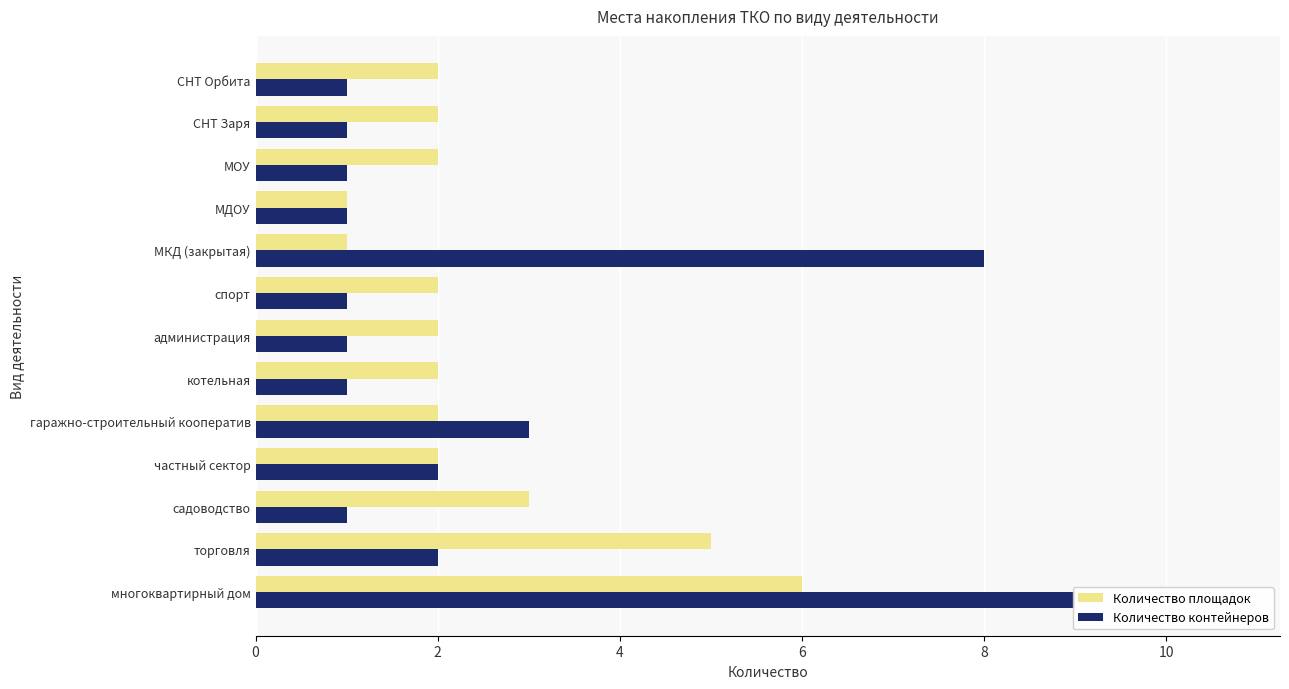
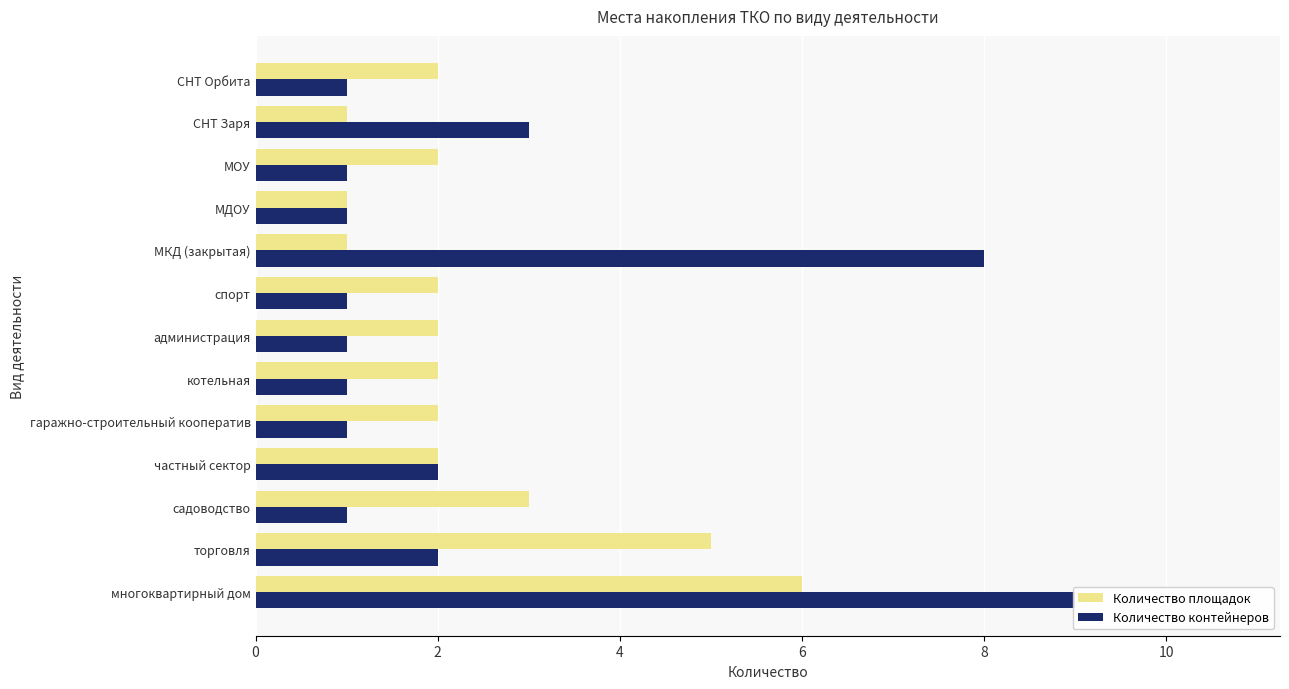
Количество площадок, СНТ Заря: 2 -> 1
Количество контейнеров, СНТ Заря: 1 -> 3
Количество контейнеров, гаражно-строительный кооператив: 3 -> 1
